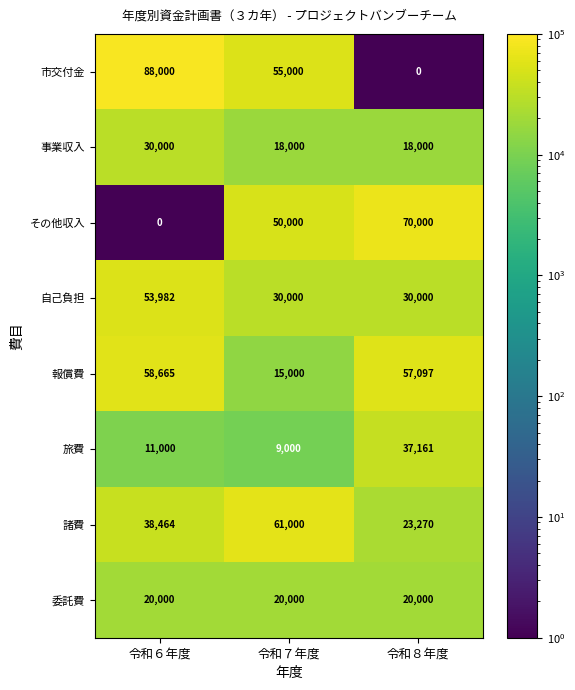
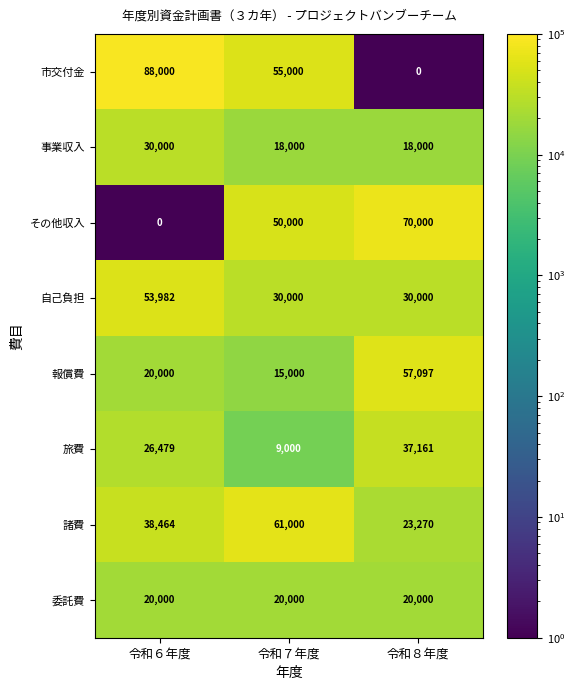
報償費, 令和６年度: 58,665 -> 20,000
旅費, 令和６年度: 11,000 -> 26,479
